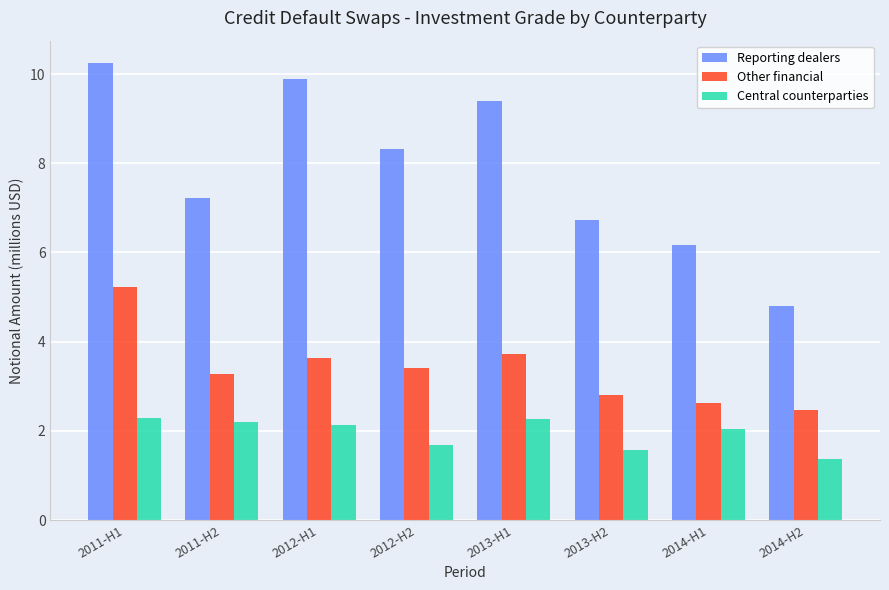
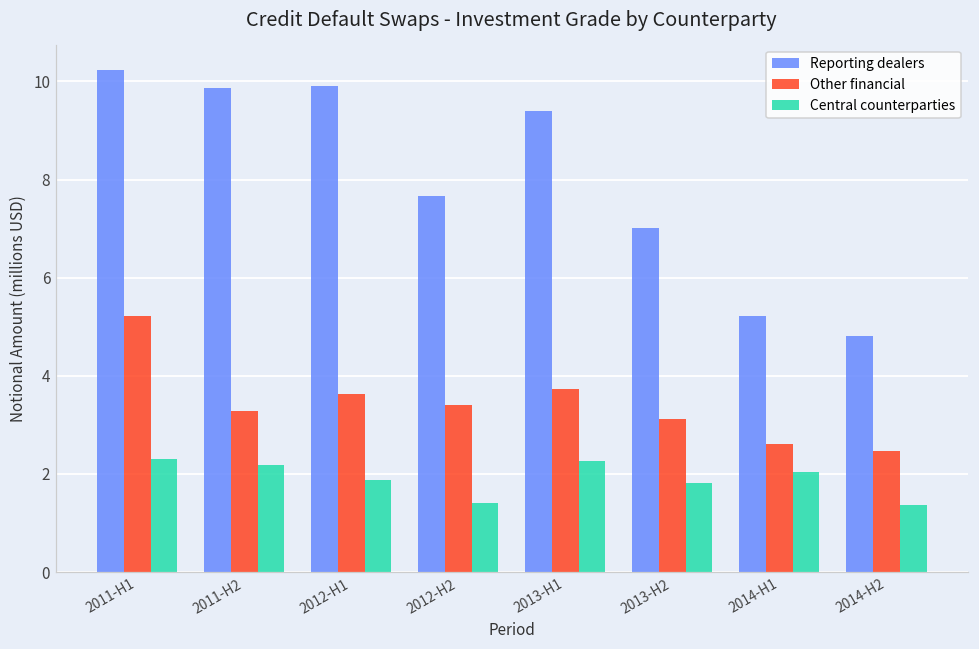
Reporting dealers, 2011-H2: 7.2 -> 9.9
Central counterparties, 2012-H1: 2.1 -> 1.9
Reporting dealers, 2012-H2: 8.3 -> 7.7
Central counterparties, 2012-H2: 1.7 -> 1.4
Reporting dealers, 2013-H2: 6.7 -> 7.0
Other financial, 2013-H2: 2.8 -> 3.1
Central counterparties, 2013-H2: 1.6 -> 1.8
Reporting dealers, 2014-H1: 6.2 -> 5.2
